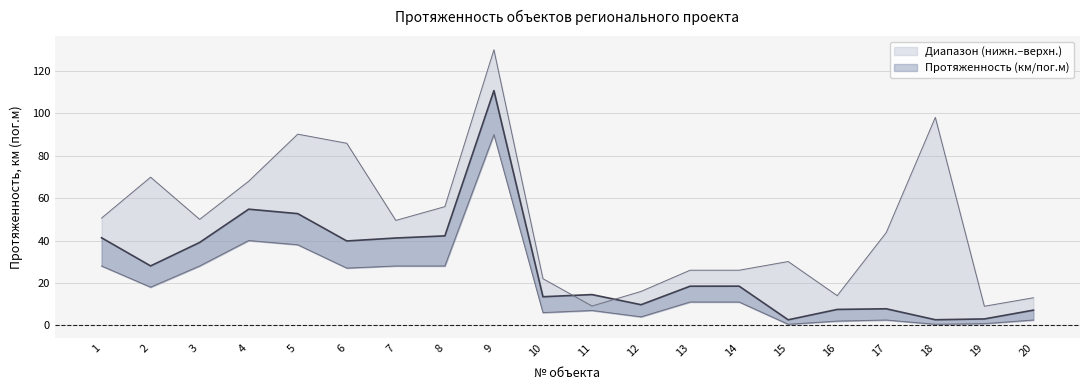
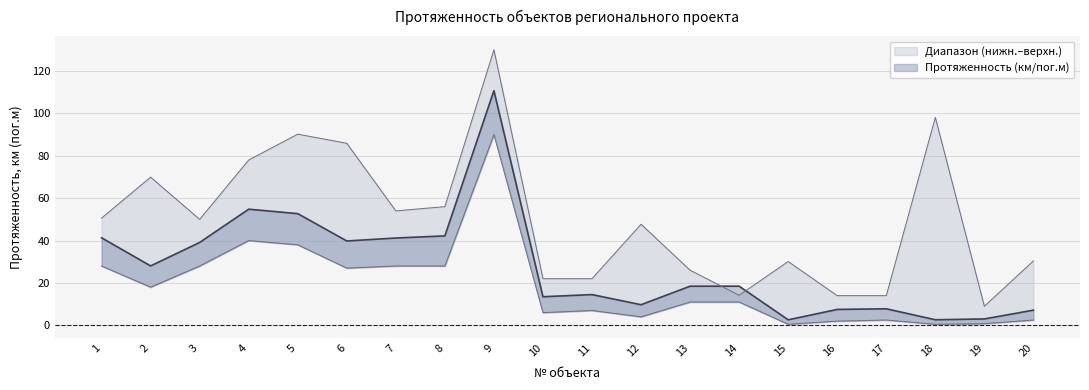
Диапазон (нижн.–верхн.), 4: 68 -> 78
Диапазон (нижн.–верхн.), 7: 50 -> 54
Диапазон (нижн.–верхн.), 11: 9 -> 22
Диапазон (нижн.–верхн.), 12: 16 -> 48
Диапазон (нижн.–верхн.), 14: 26 -> 14
Диапазон (нижн.–верхн.), 17: 44 -> 14
Диапазон (нижн.–верхн.), 20: 13 -> 30
